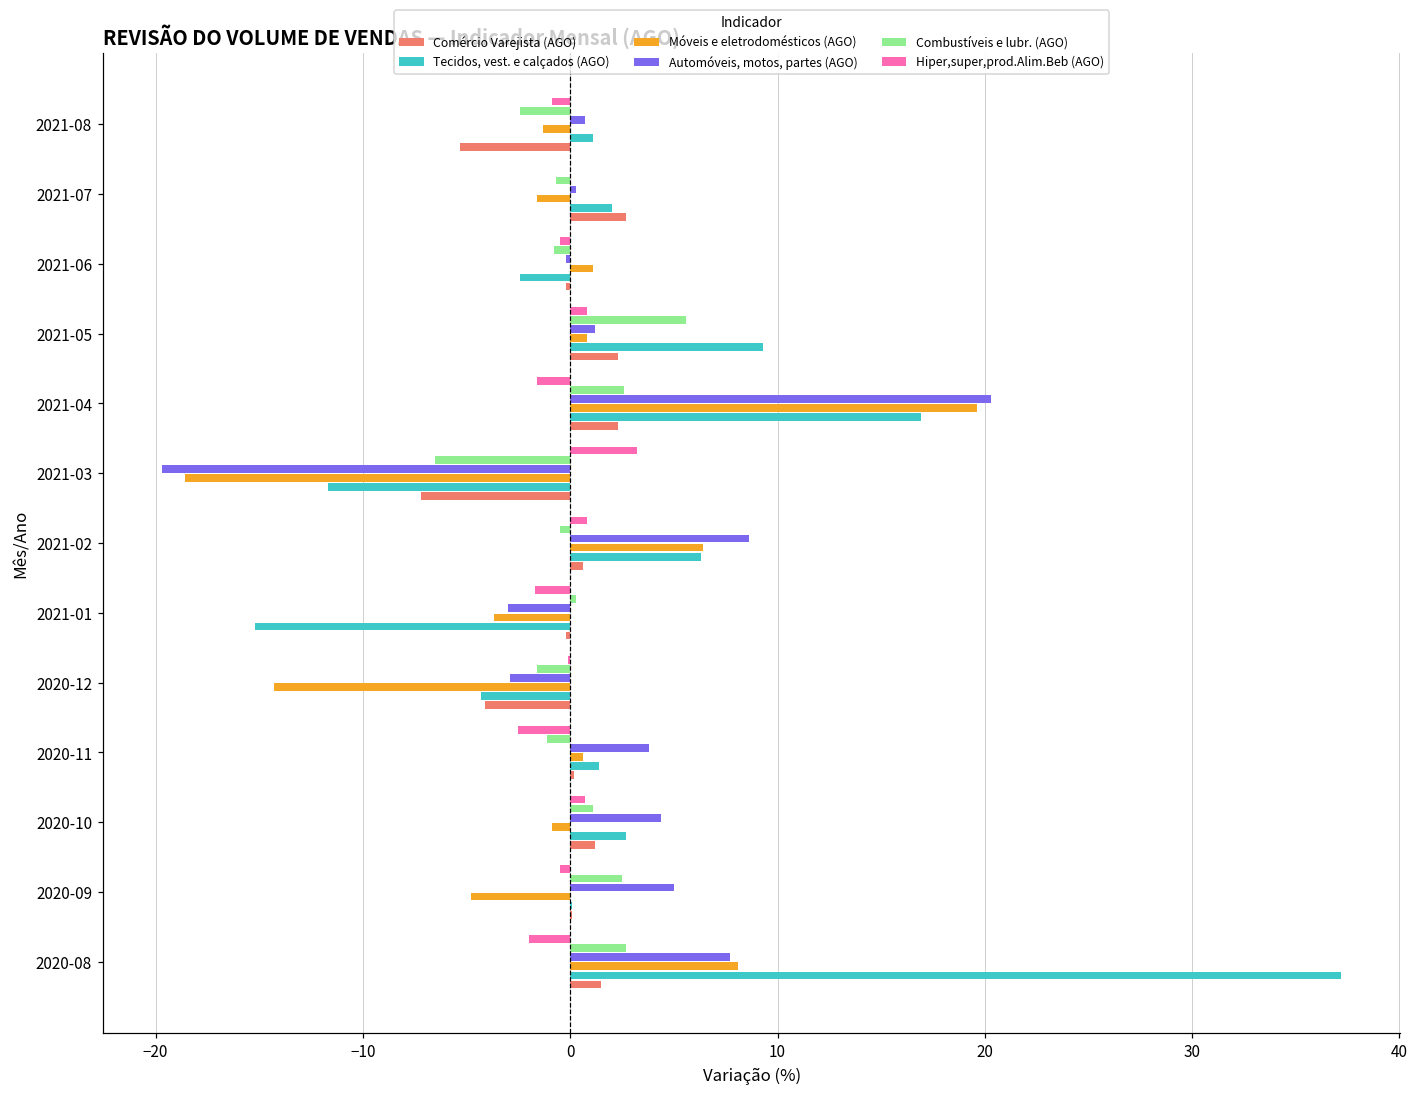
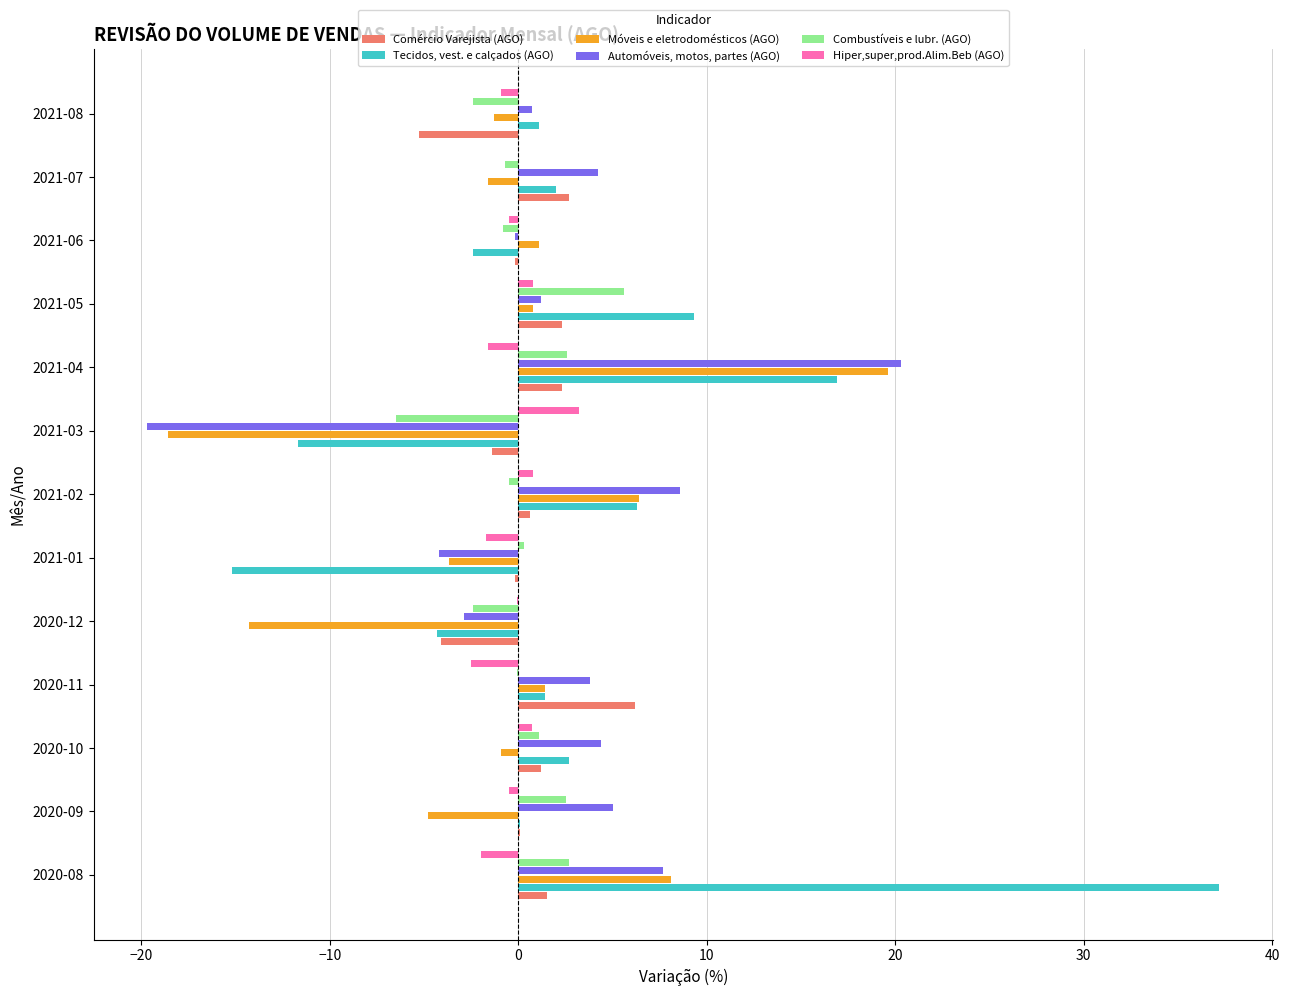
Automóveis, motos, partes (AGO), 2021-07: 0.3 -> 4.2
Comércio Varejista (AGO), 2021-03: -7.2 -> -1.4
Automóveis, motos, partes (AGO), 2021-01: -3.0 -> -4.2
Combustíveis e lubr. (AGO), 2020-12: -1.6 -> -2.4
Combustíveis e lubr. (AGO), 2020-11: -1.1 -> -0.1
Móveis e eletrodomésticos (AGO), 2020-11: 0.6 -> 1.4
Comércio Varejista (AGO), 2020-11: 0.2 -> 6.2
